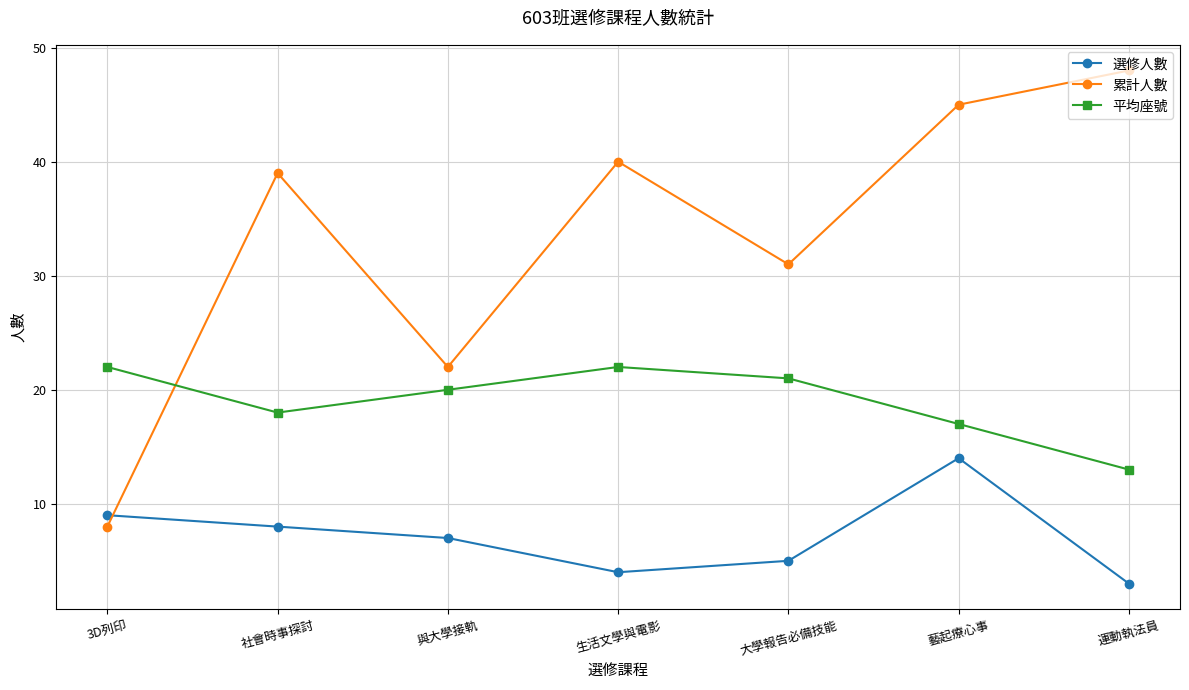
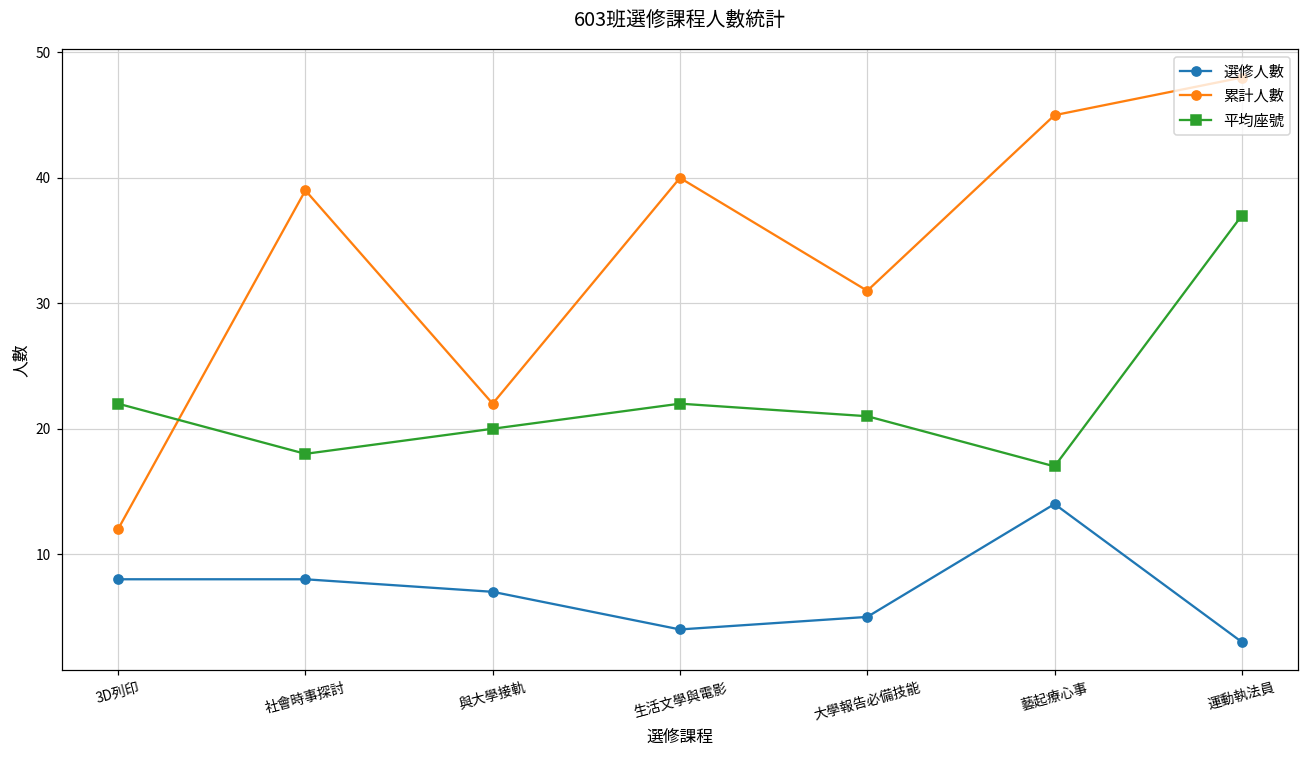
選修人數, 3D列印: 9 -> 8
累計人數, 3D列印: 8 -> 12
平均座號, 運動執法員: 13 -> 37
